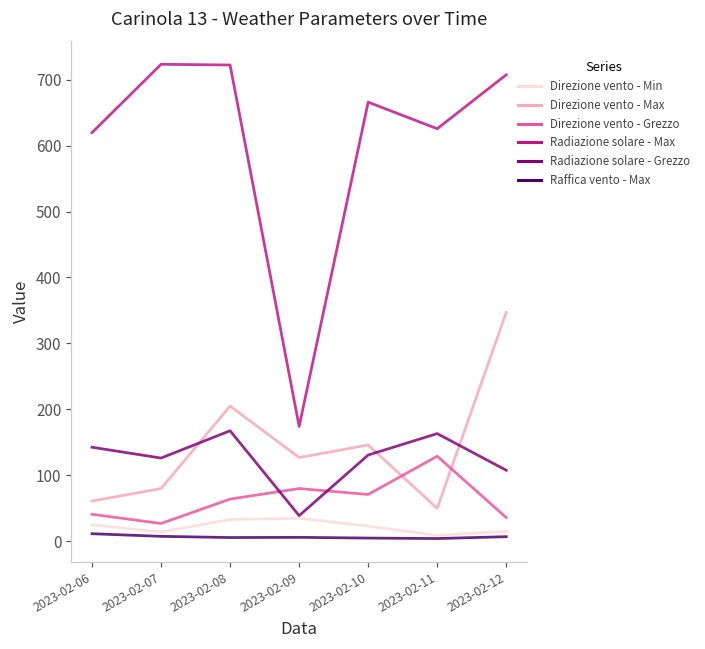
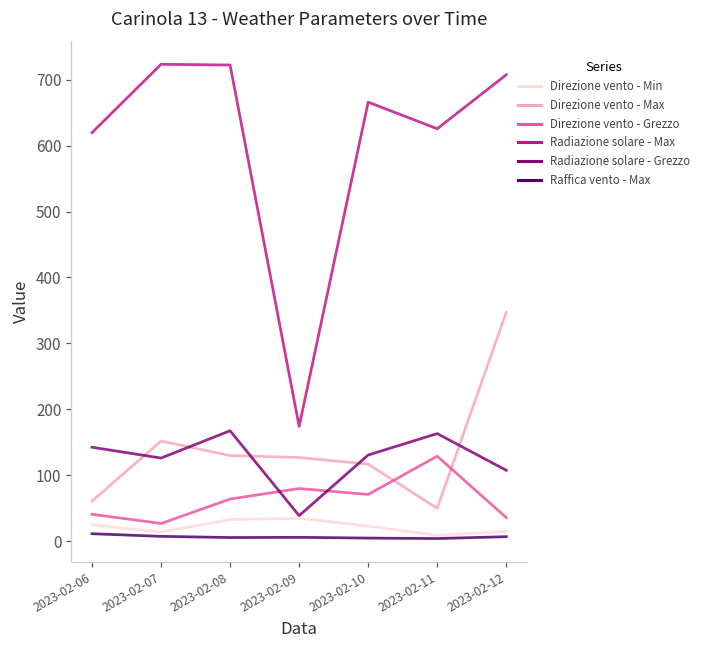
Direzione vento - Max, 2023-02-07: 80 -> 150
Direzione vento - Max, 2023-02-08: 210 -> 130
Direzione vento - Max, 2023-02-10: 150 -> 120
